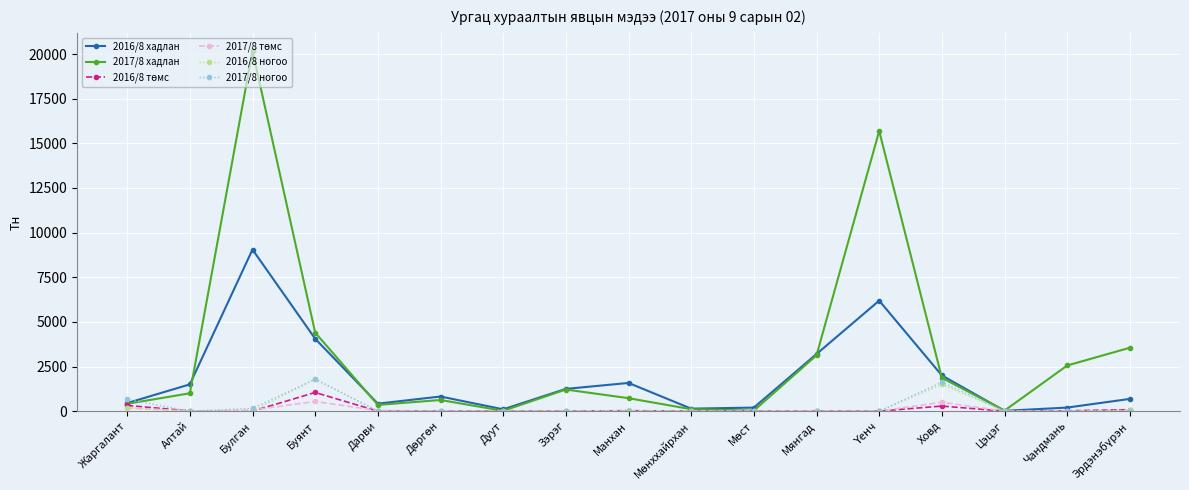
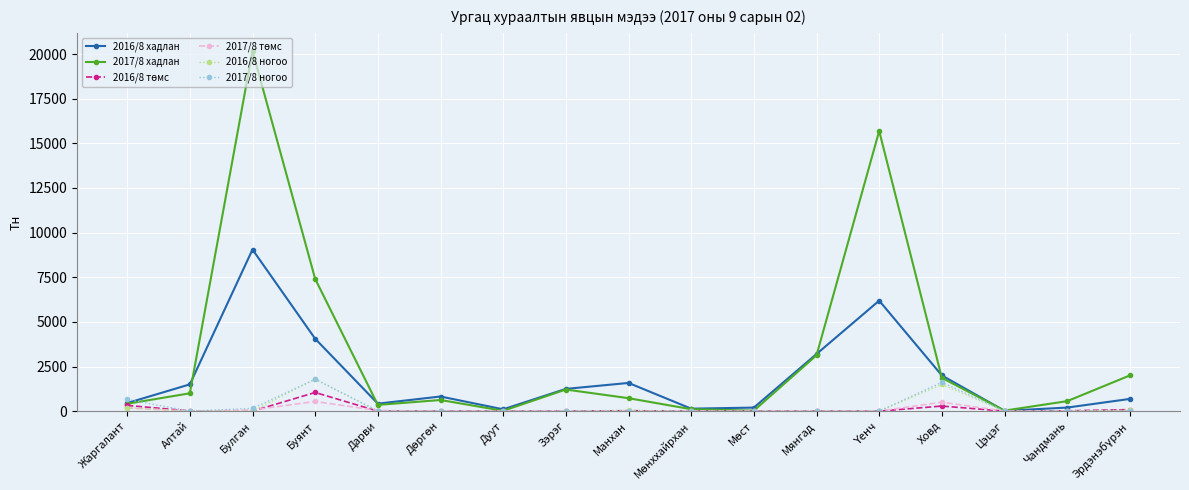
2017/8 хадлан, Буянт: 4400 -> 7400
2017/8 хадлан, Чандмань: 2600 -> 600
2017/8 хадлан, Эрдэнэбүрэн: 3600 -> 2000
